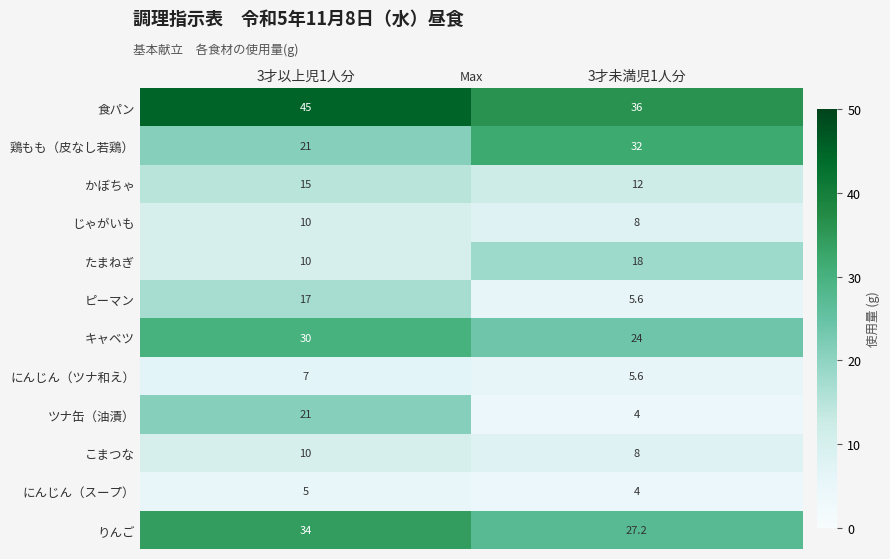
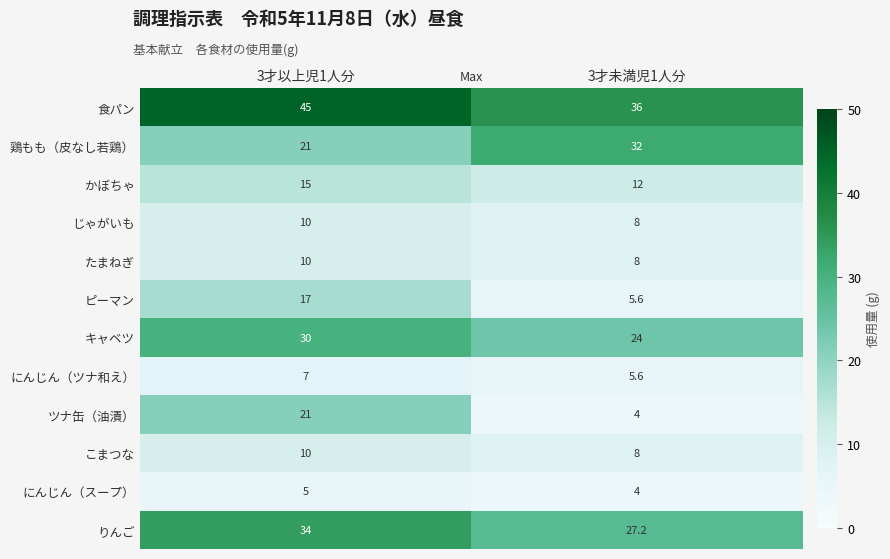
たまねぎ, 3才未満児1人分: 18 -> 8
